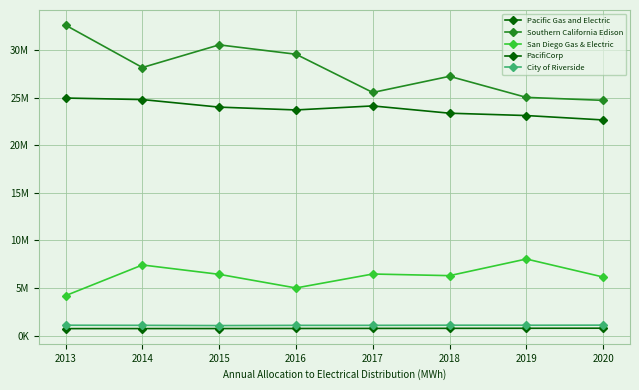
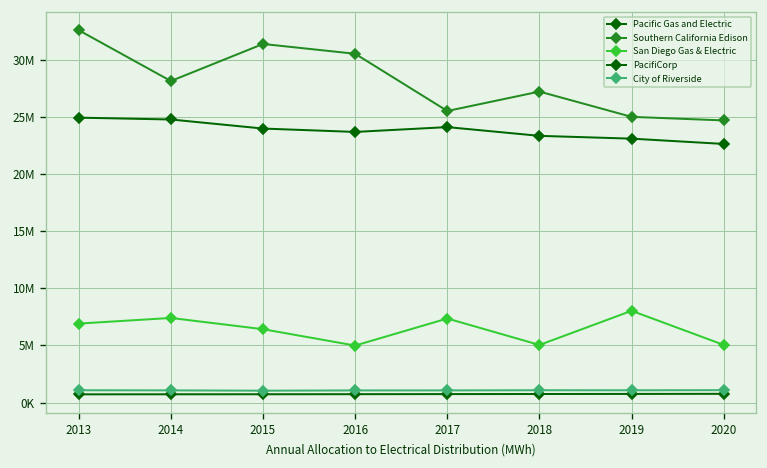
San Diego Gas & Electric, 2013: 4000000 -> 7000000
Southern California Edison, 2015: 30500000 -> 31400000
Southern California Edison, 2016: 30000000 -> 31000000
San Diego Gas & Electric, 2017: 6000000 -> 7000000
San Diego Gas & Electric, 2018: 6000000 -> 5000000
San Diego Gas & Electric, 2020: 6000000 -> 5000000
